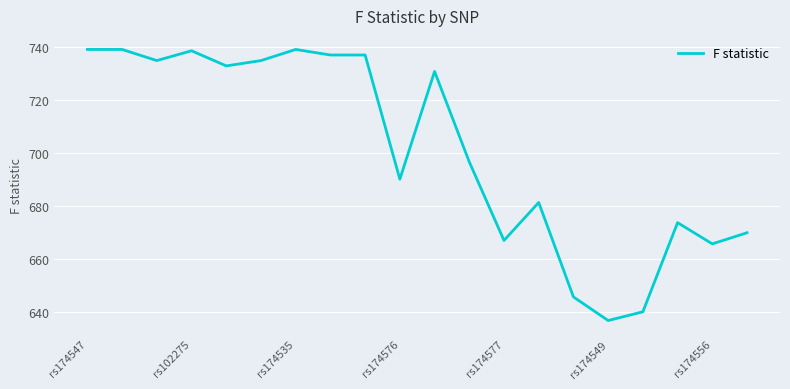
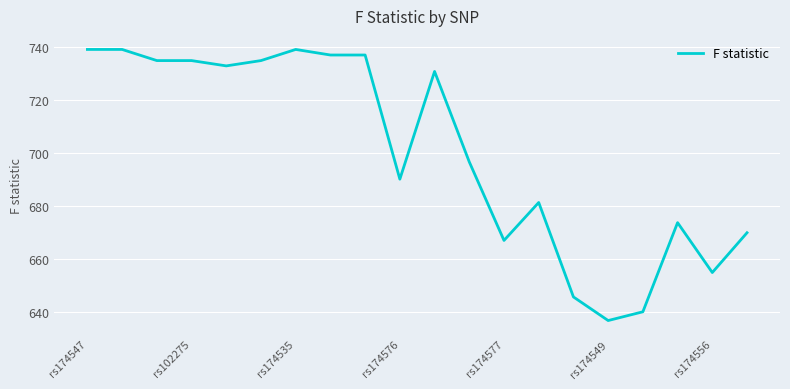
rs102275: 738 -> 735
rs174556: 666 -> 655
